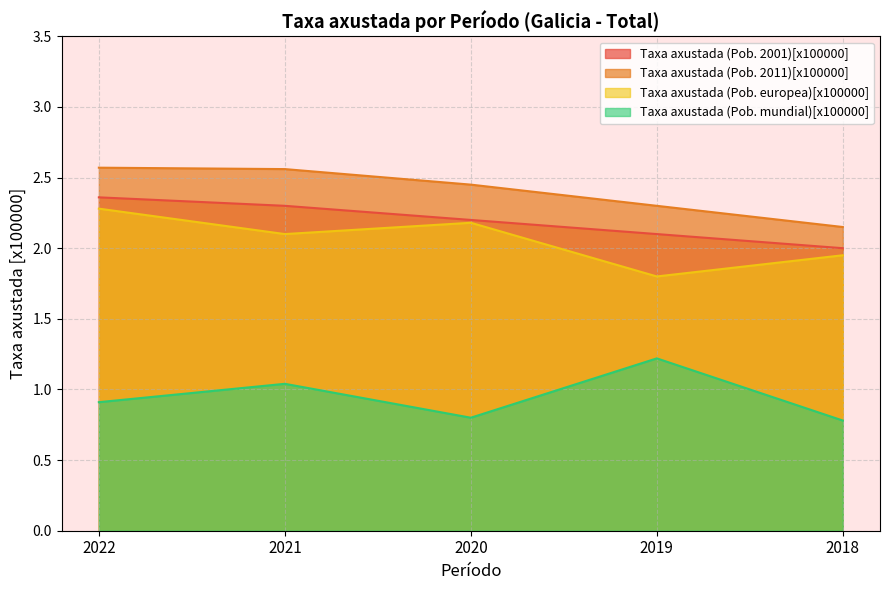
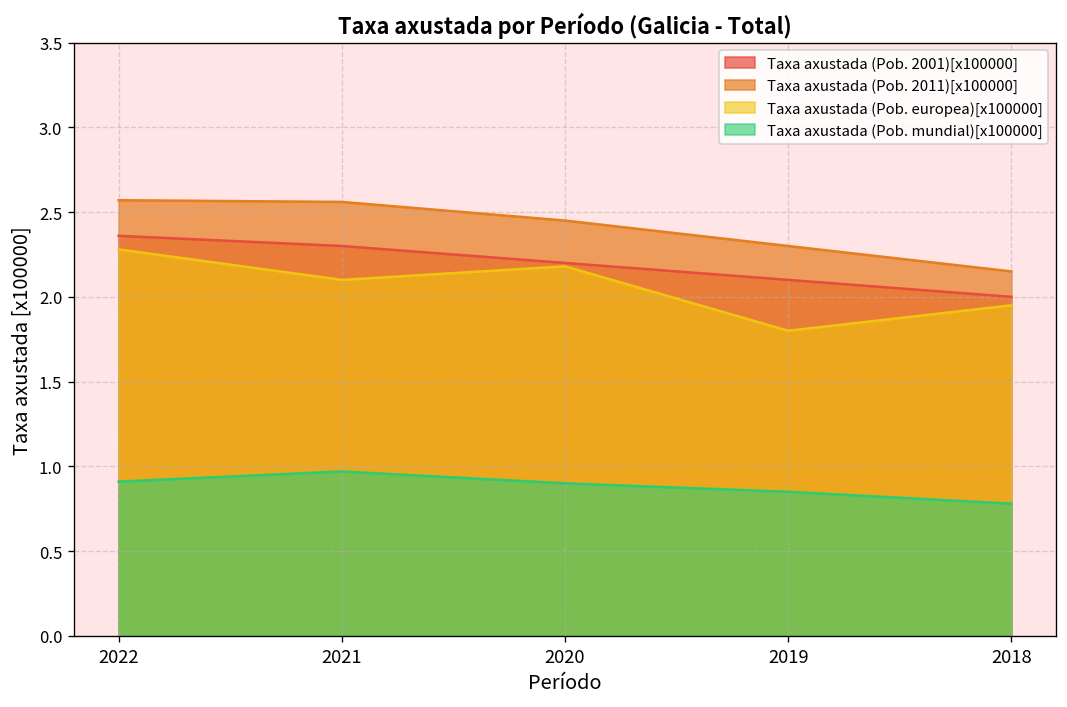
Taxa axustada (Pob. mundial)[x100000], 2021: 1.04 -> 0.97
Taxa axustada (Pob. mundial)[x100000], 2020: 0.8 -> 0.9
Taxa axustada (Pob. mundial)[x100000], 2019: 1.22 -> 0.85
